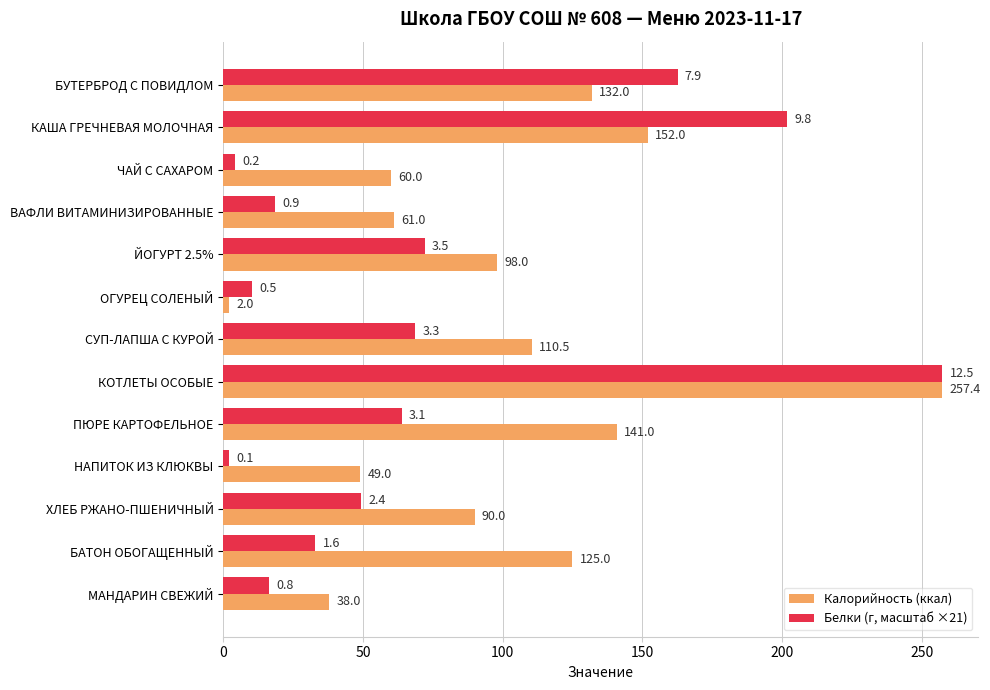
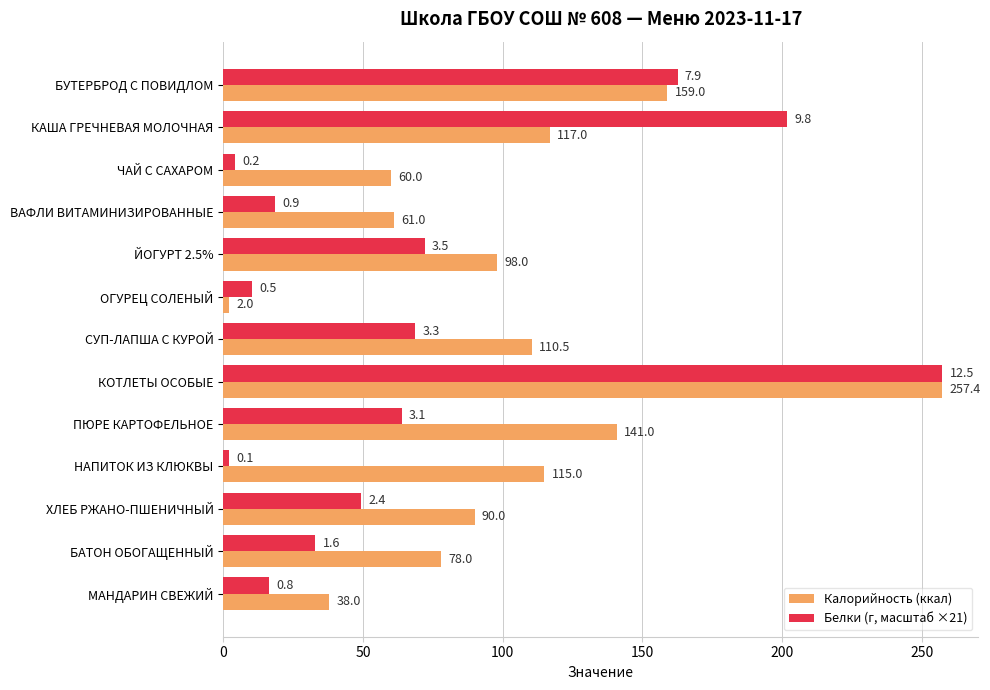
Калорийность (ккал), БУТЕРБРОД С ПОВИДЛОМ: 132.0 -> 159.0
Калорийность (ккал), КАША ГРЕЧНЕВАЯ МОЛОЧНАЯ: 152.0 -> 117.0
Калорийность (ккал), НАПИТОК ИЗ КЛЮКВЫ: 49.0 -> 115.0
Калорийность (ккал), БАТОН ОБОГАЩЕННЫЙ: 125.0 -> 78.0
